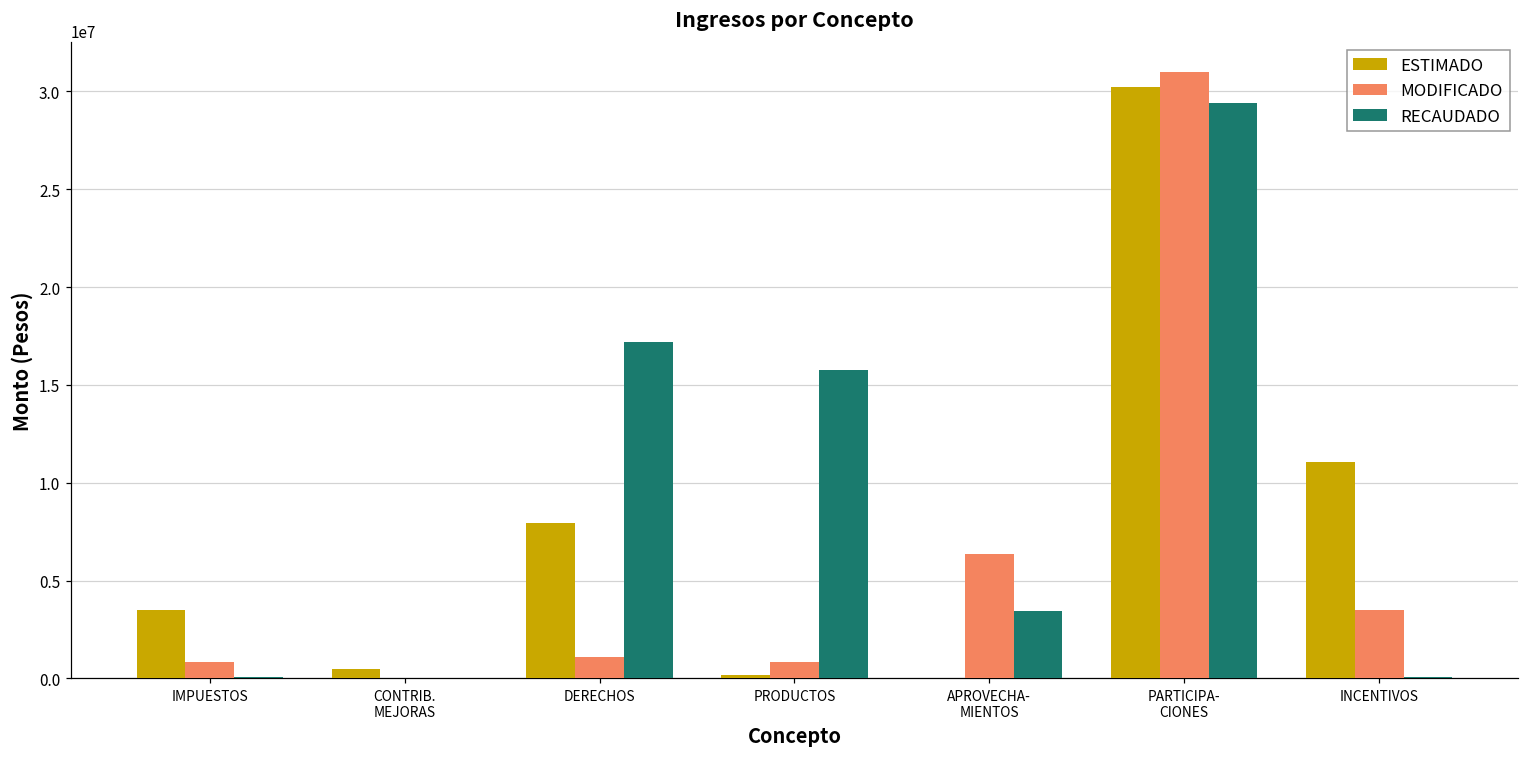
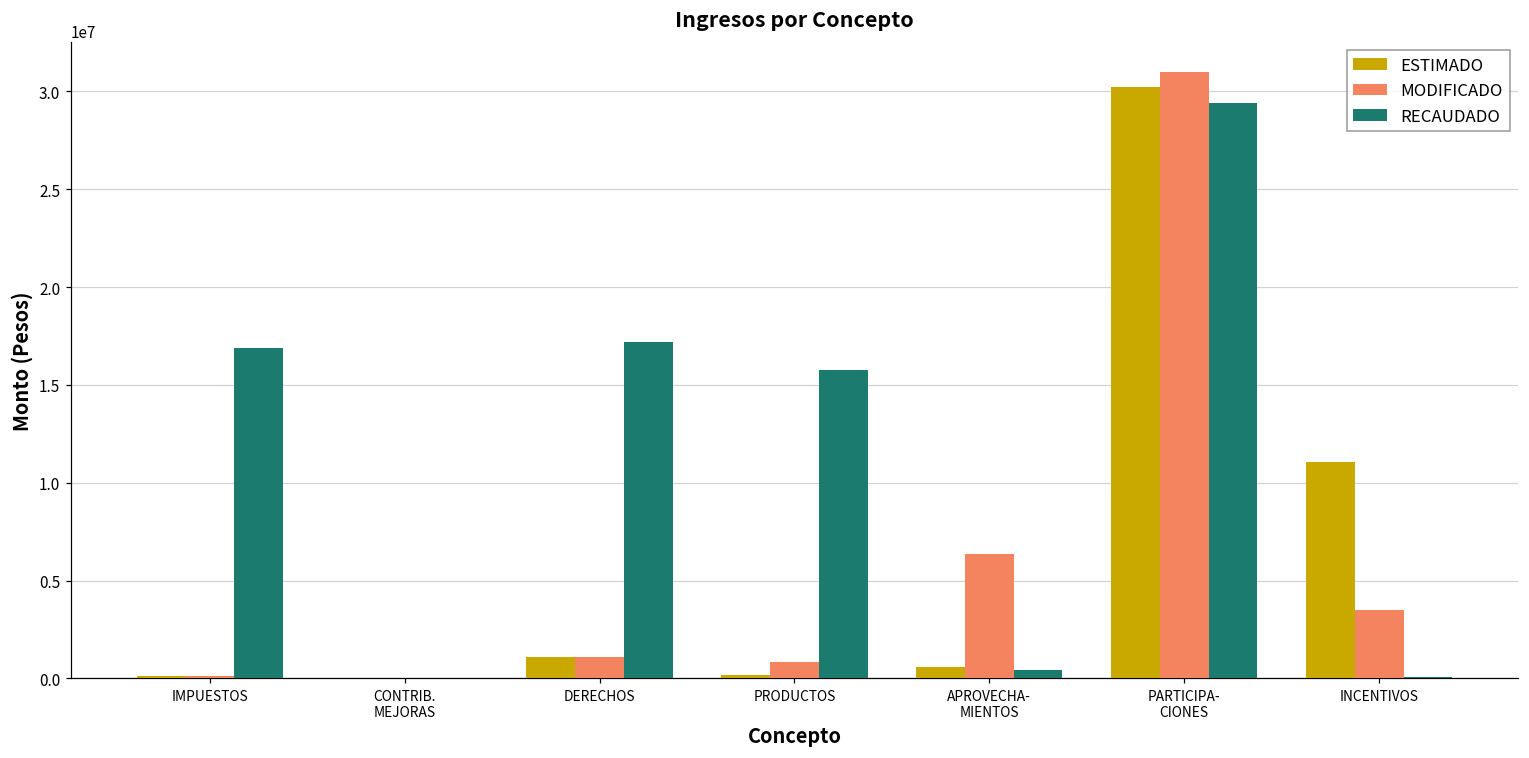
ESTIMADO, IMPUESTOS: 3500000 -> 100000
MODIFICADO, IMPUESTOS: 900000 -> 100000
RECAUDADO, IMPUESTOS: 100000 -> 16900000
ESTIMADO, CONTRIB. MEJORAS: 500000 -> 0
ESTIMADO, DERECHOS: 8000000 -> 1100000
ESTIMADO, APROVECHA- MIENTOS: 0 -> 600000
RECAUDADO, APROVECHA- MIENTOS: 3400000 -> 400000
